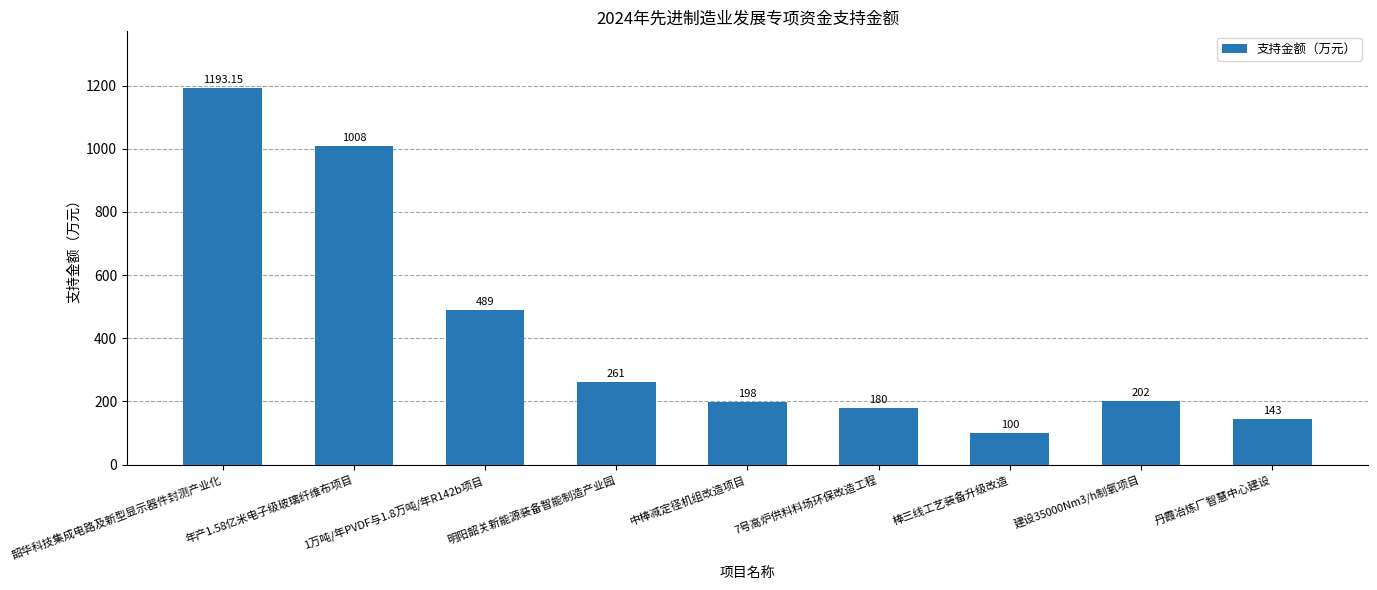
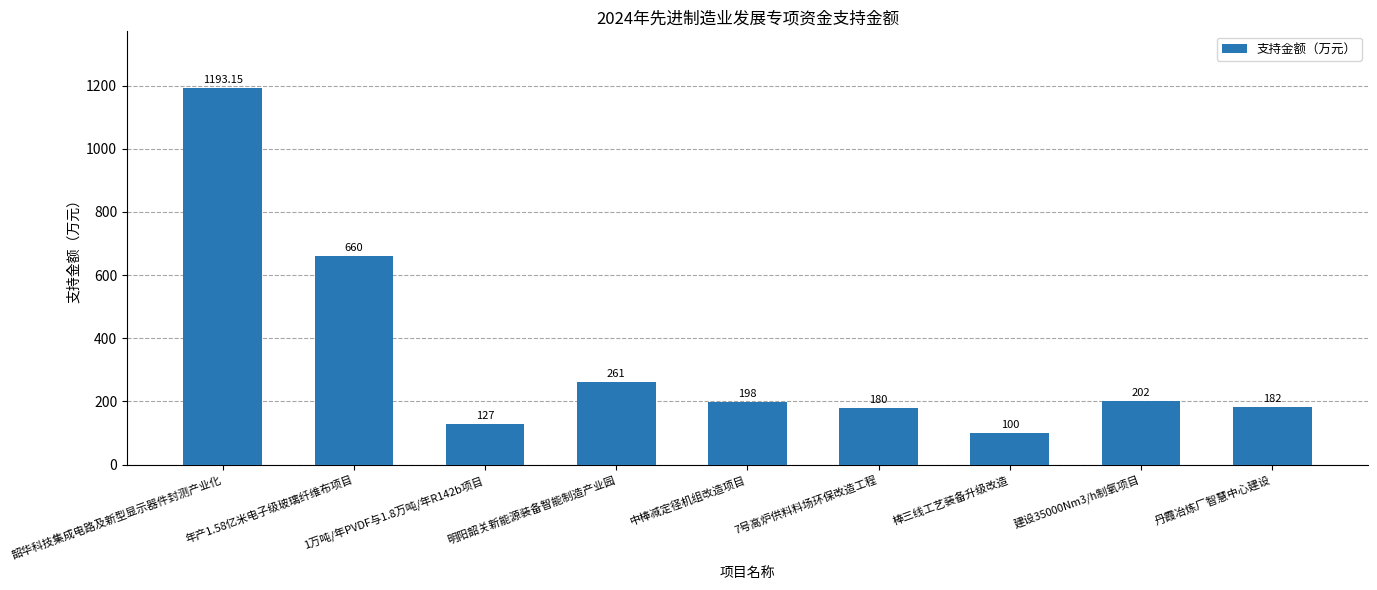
年产1.58亿米电子级玻璃纤维布项目: 1008 -> 660
1万吨/年PVDF与1.8万吨/年R142b项目: 489 -> 127
丹霞冶炼厂智慧中心建设: 143 -> 182
